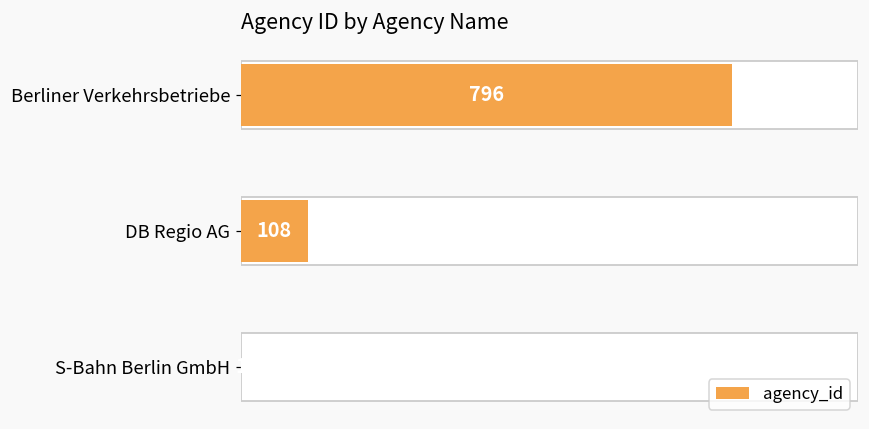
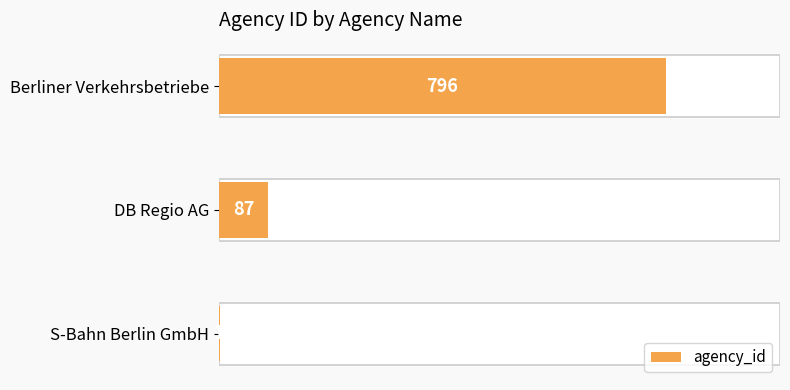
agency_id, DB Regio AG: 108 -> 87
